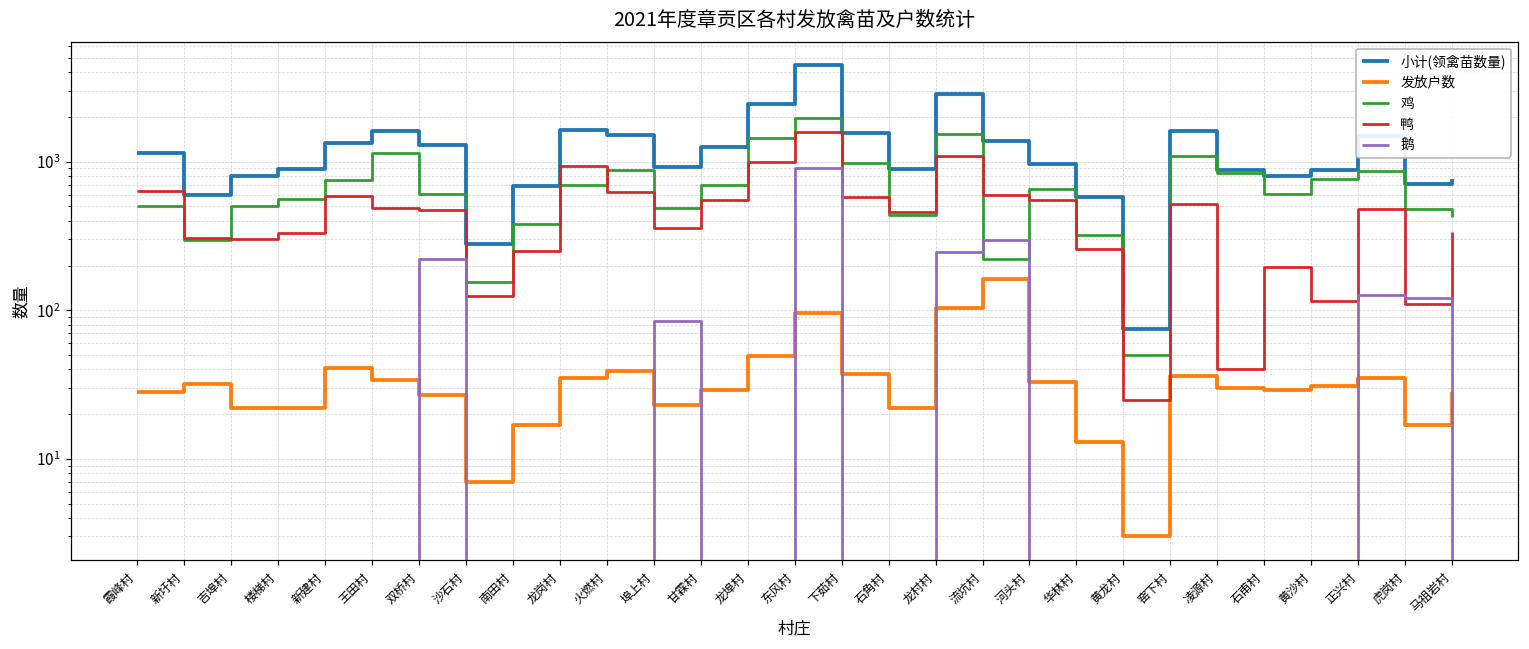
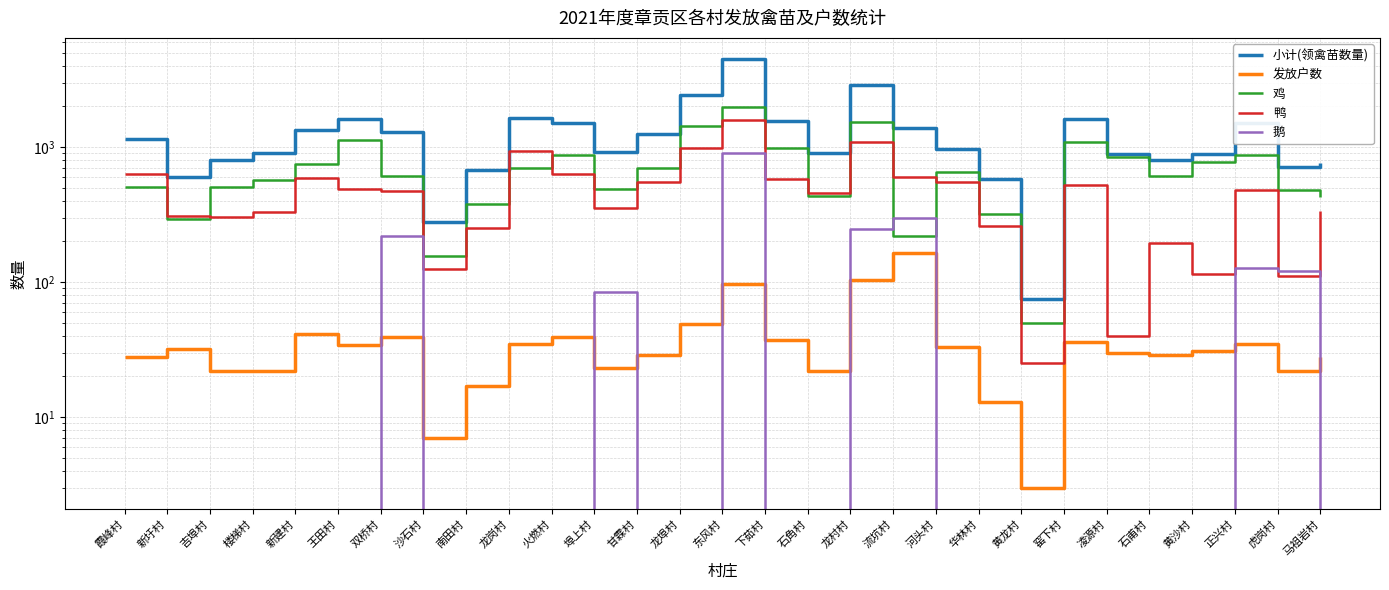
发放户数, 双桥村: 27 -> 39
发放户数, 虎岗村: 17 -> 22
